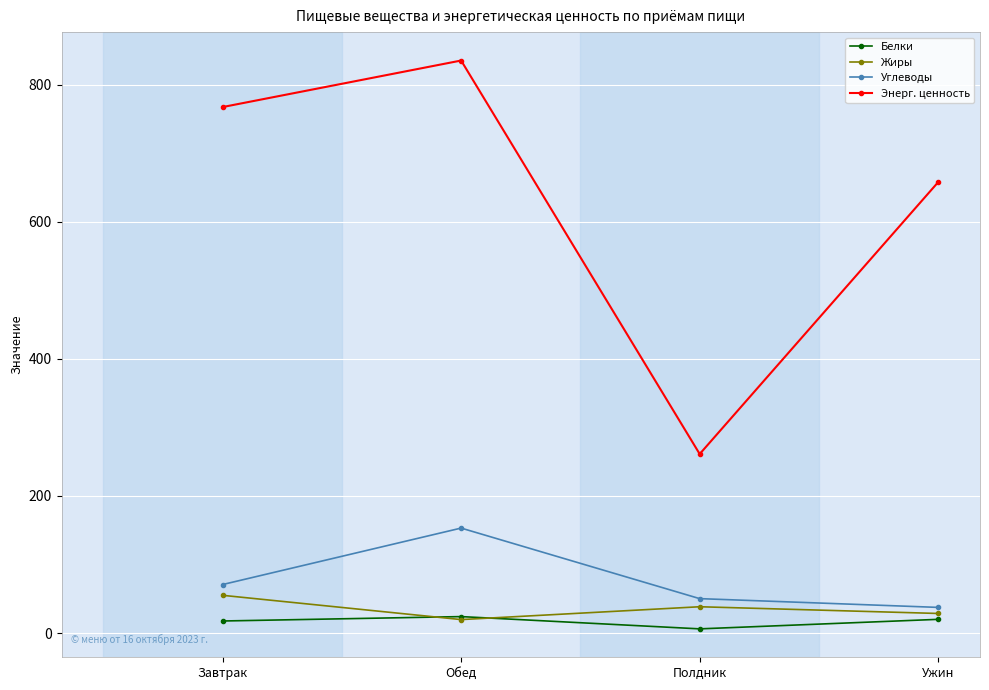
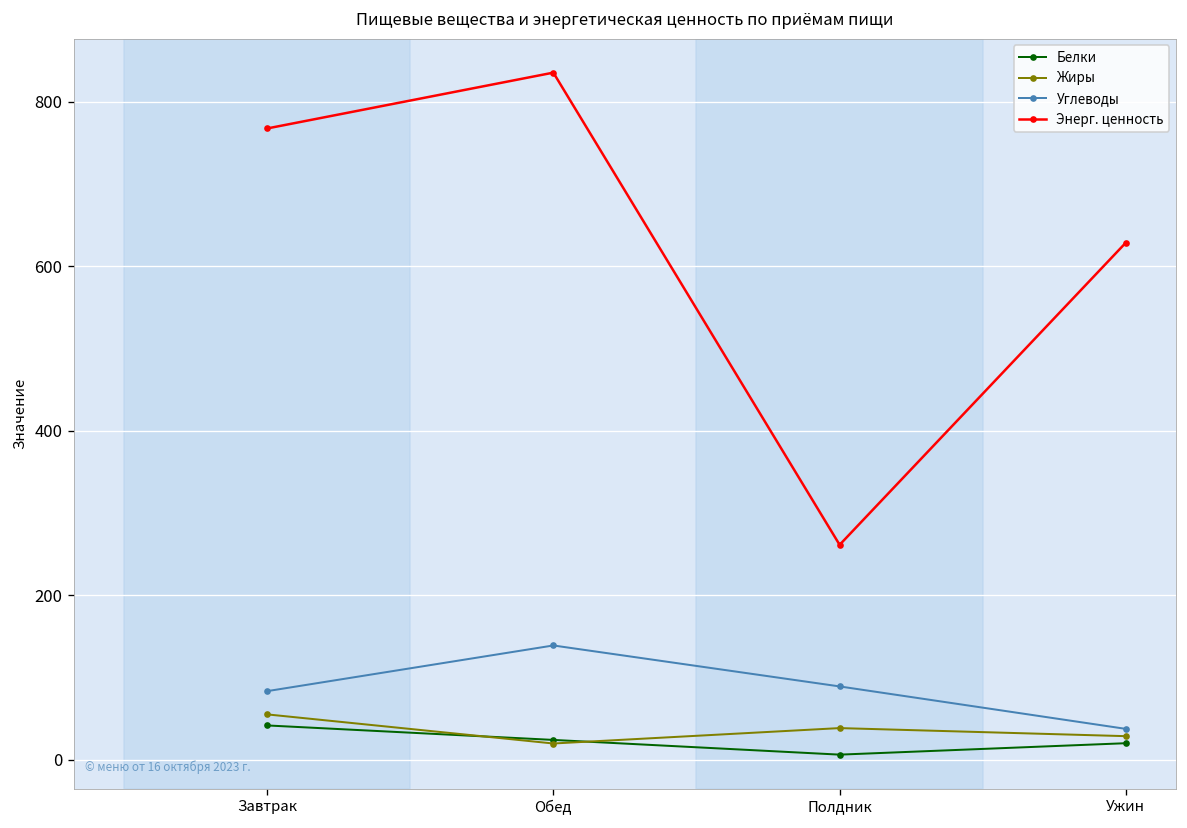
Белки, Завтрак: 20 -> 40
Углеводы, Завтрак: 70 -> 80
Углеводы, Обед: 150 -> 140
Углеводы, Полдник: 50 -> 90
Энерг. ценность, Ужин: 660 -> 630
